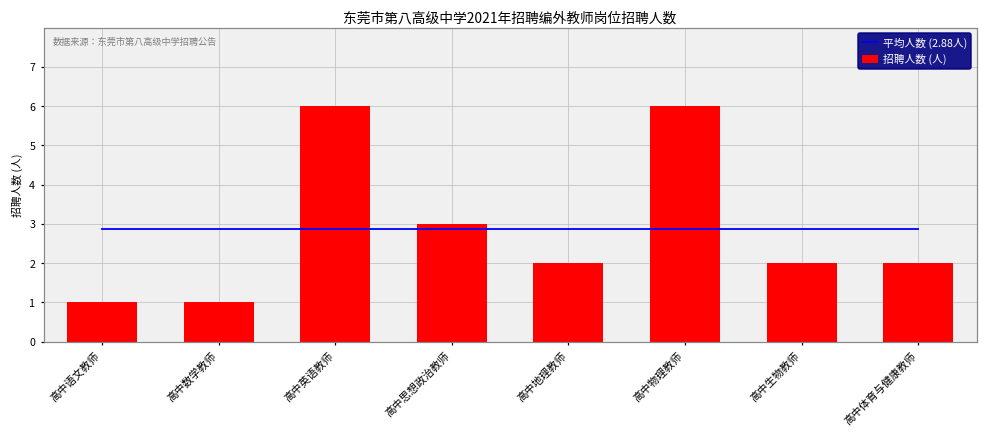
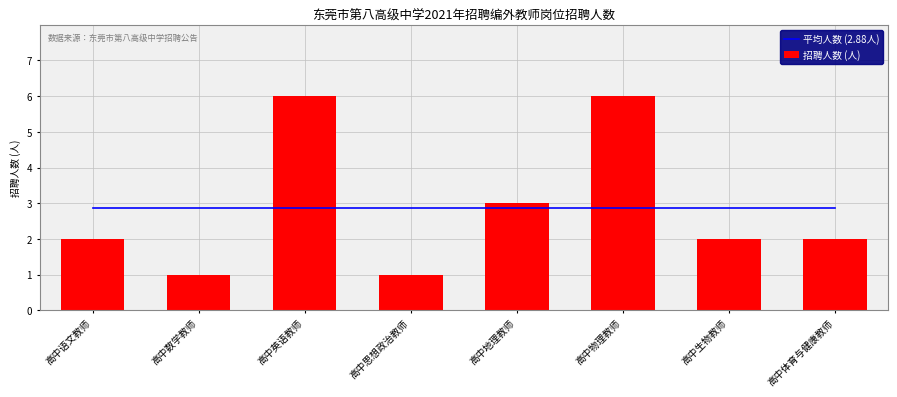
招聘人数 (人), 高中语文教师: 1 -> 2
招聘人数 (人), 高中思想政治教师: 3 -> 1
招聘人数 (人), 高中地理教师: 2 -> 3
